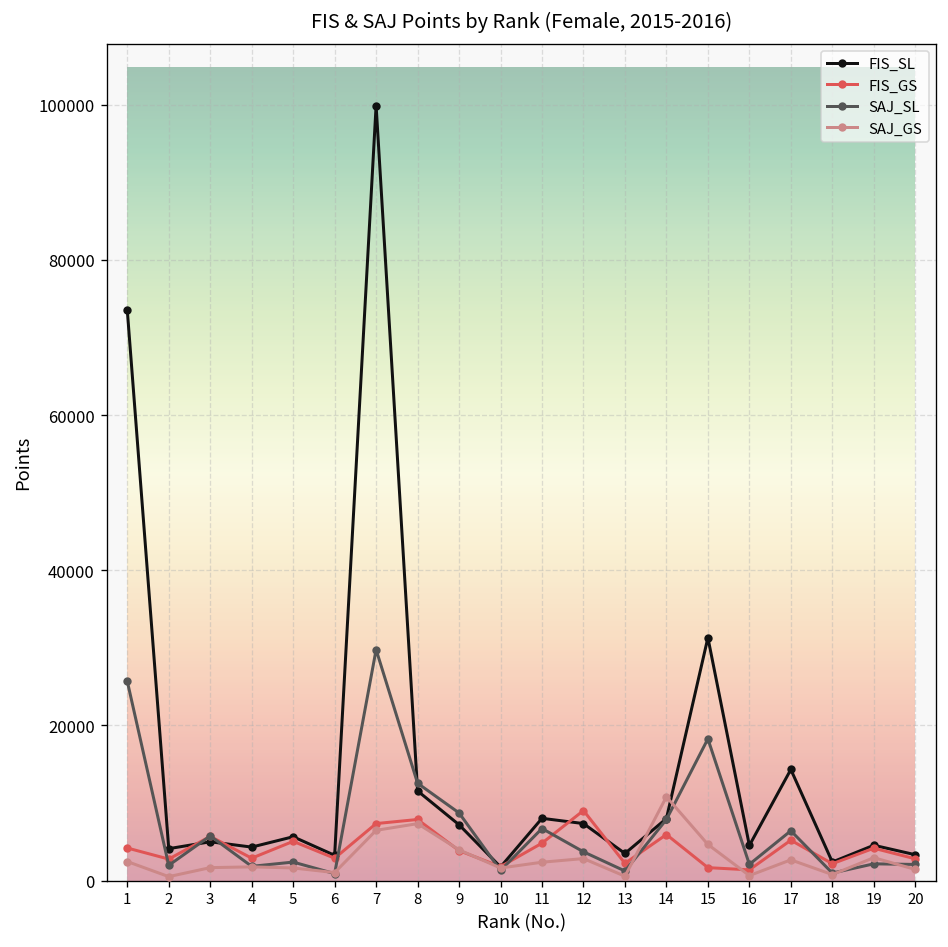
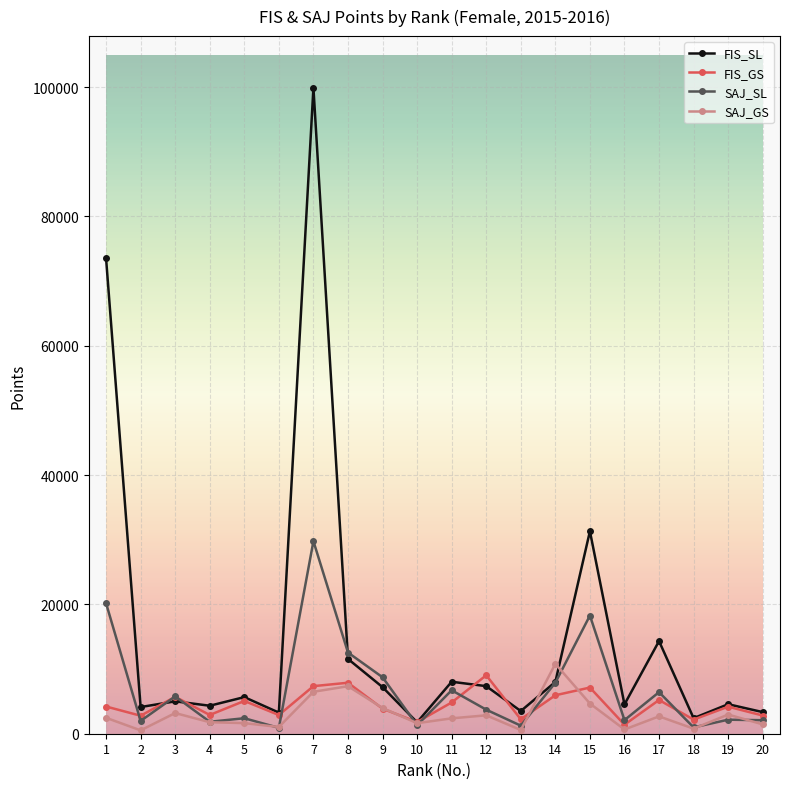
SAJ_SL, 1: 26000 -> 20000
SAJ_GS, 3: 2000 -> 3000
FIS_GS, 15: 2000 -> 7000
